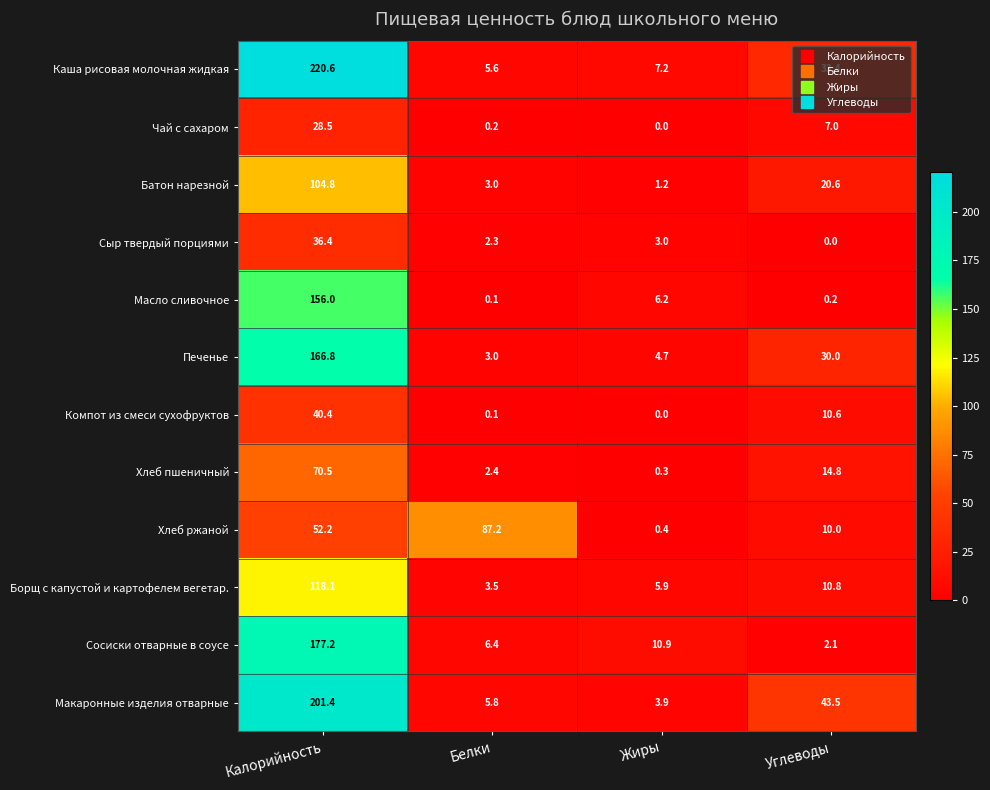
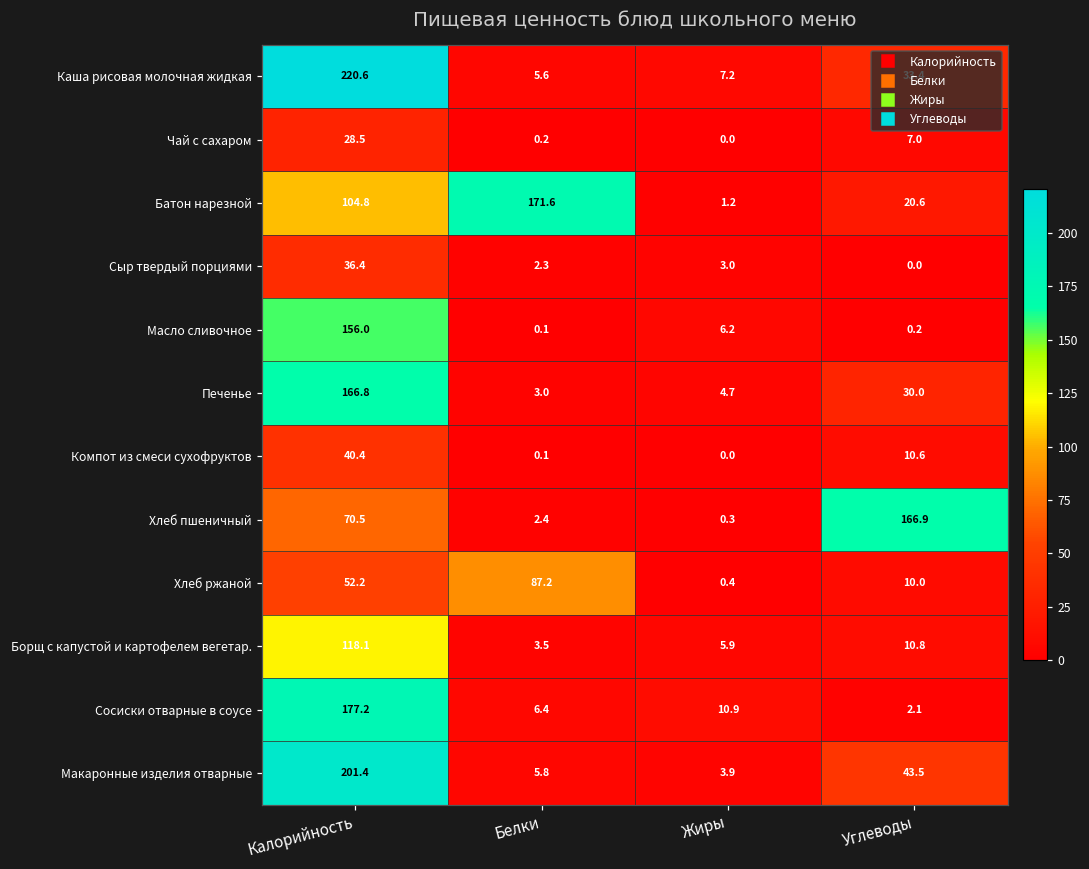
Батон нарезной, Белки: 3.0 -> 171.6
Хлеб пшеничный, Углеводы: 14.8 -> 166.9
